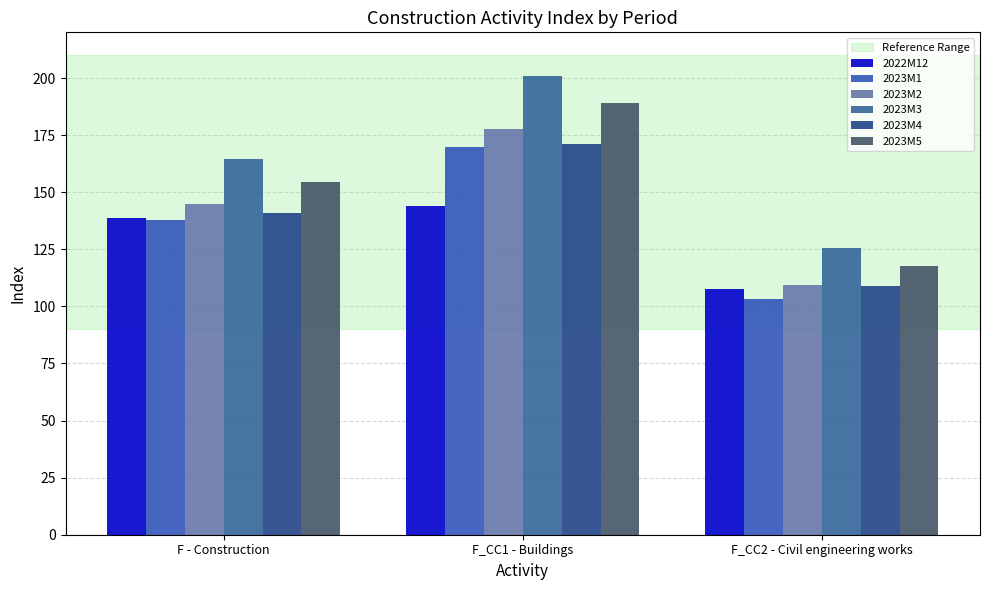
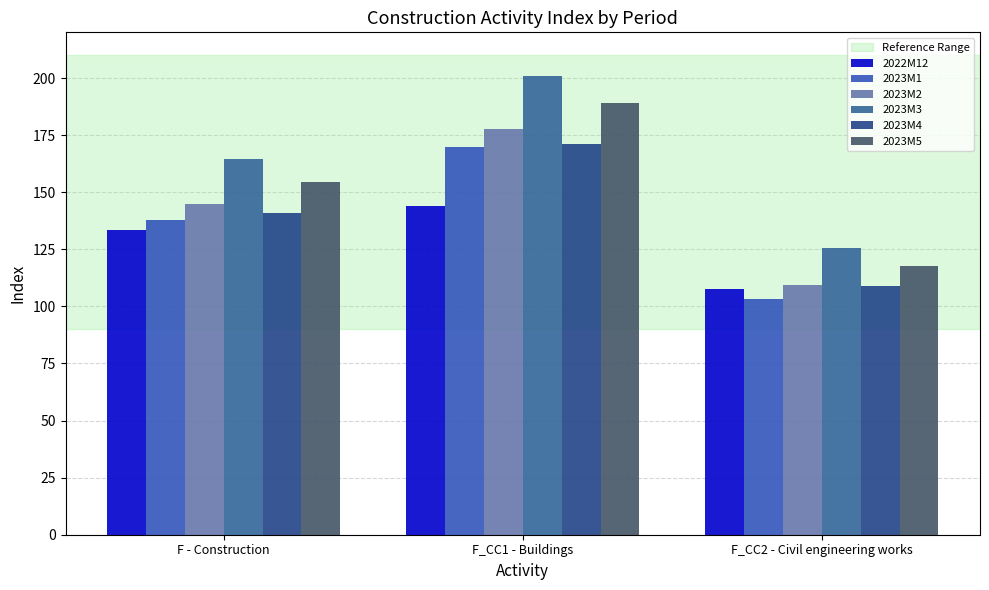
2022M12, F - Construction: 139 -> 133
